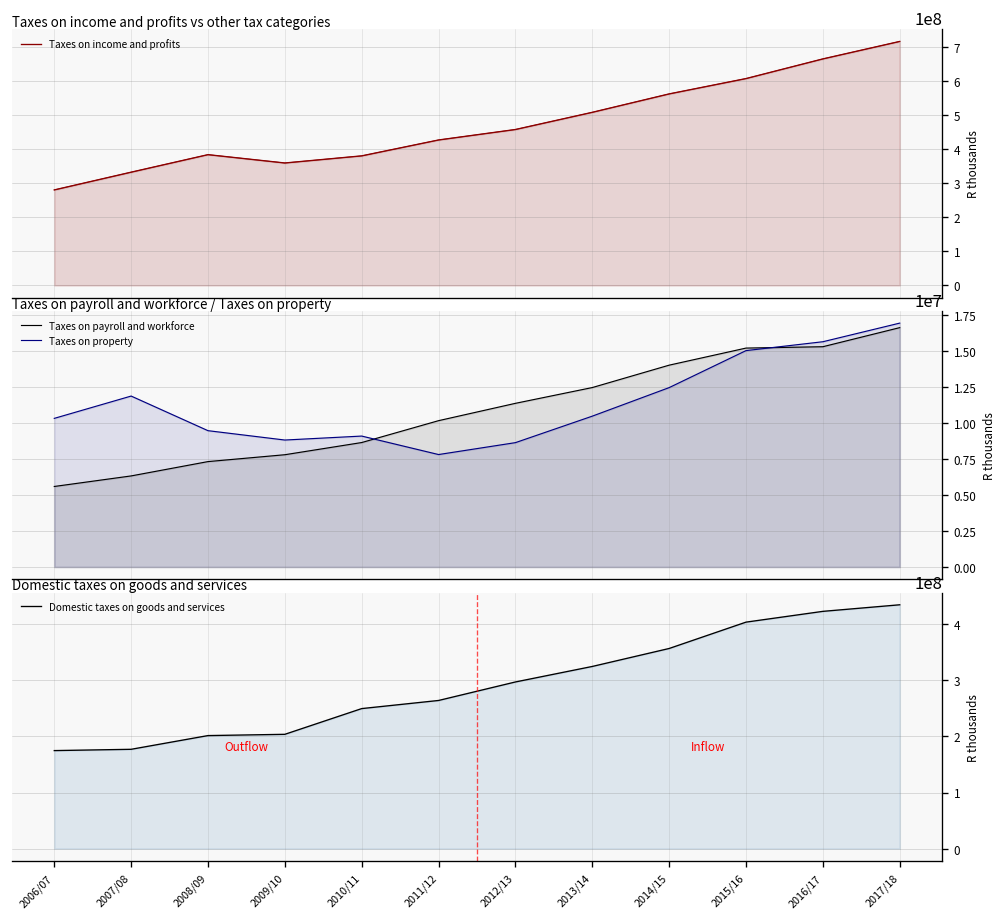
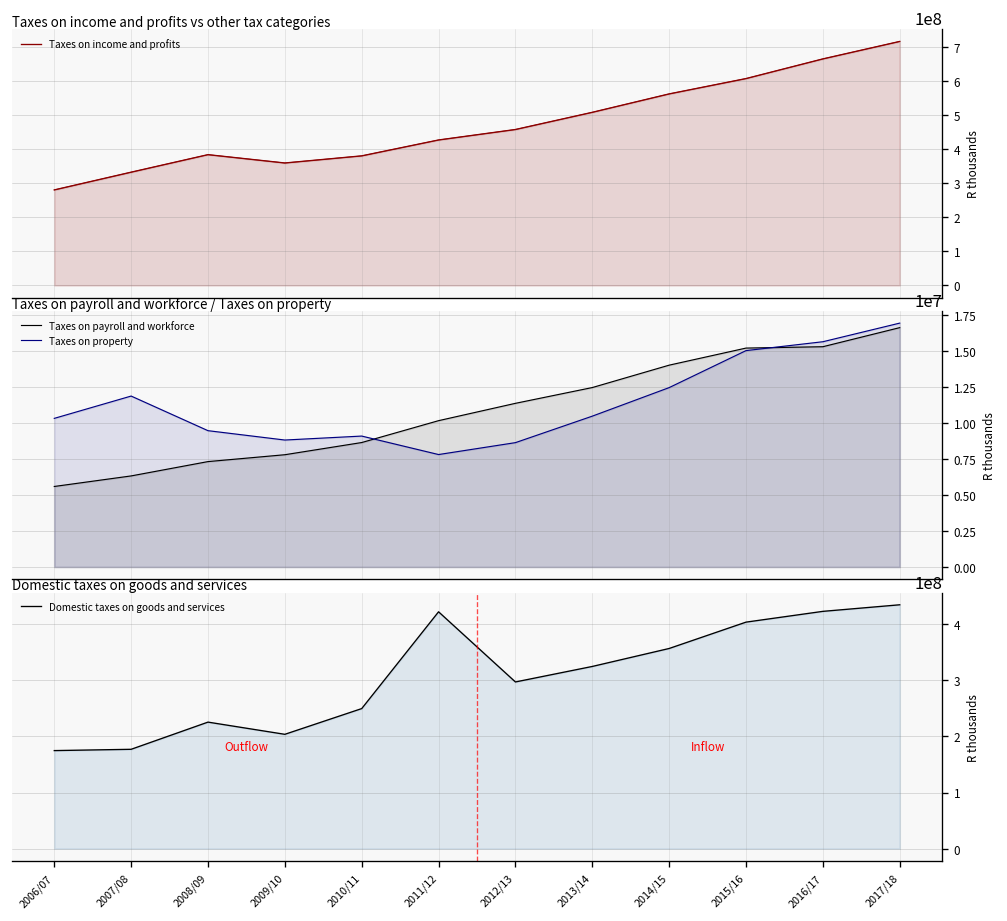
Domestic taxes on goods and services, 2008/09: 200000000 -> 230000000
Domestic taxes on goods and services, 2011/12: 260000000 -> 420000000
